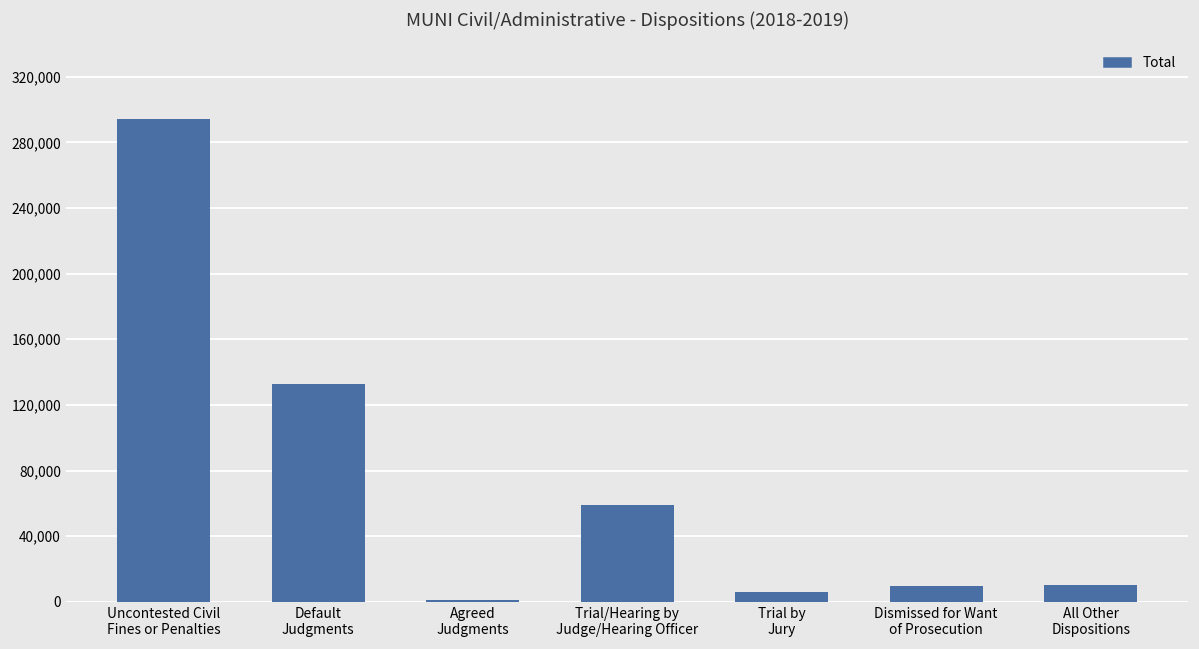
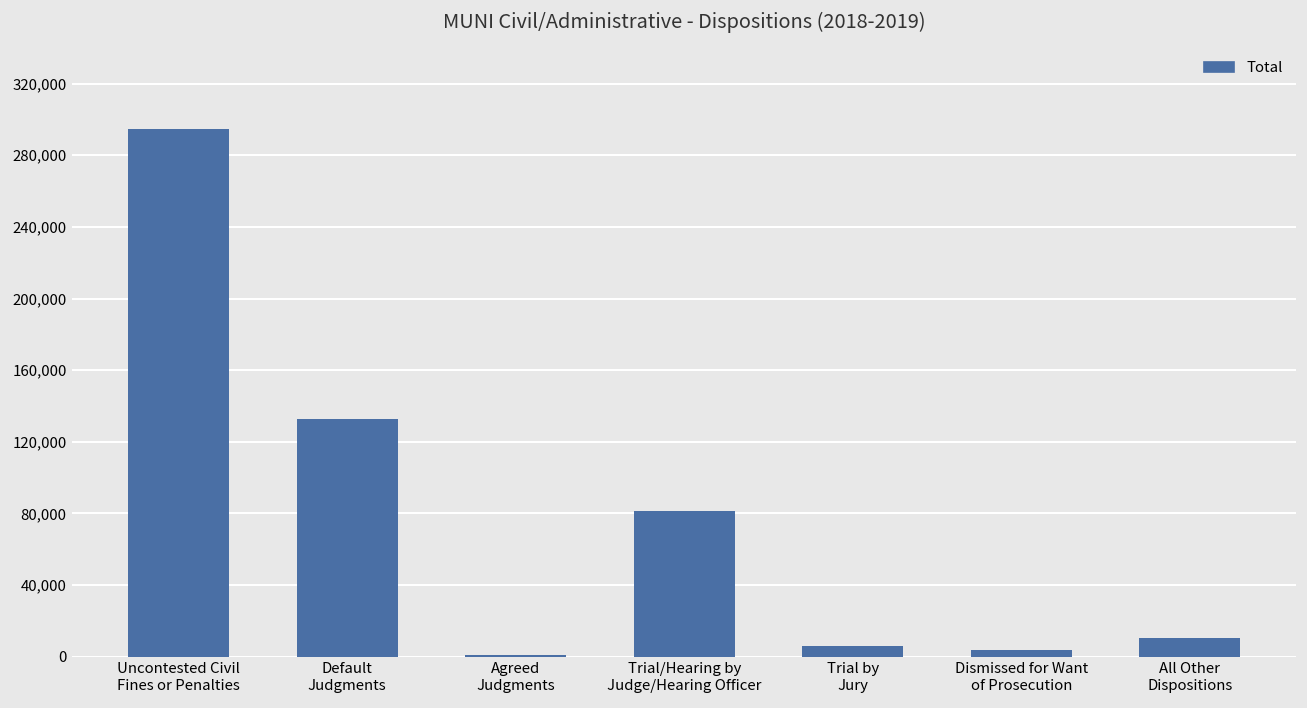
Trial/Hearing by Judge/Hearing Officer: 59,000 -> 81,000
Dismissed for Want of Prosecution: 10,000 -> 4,000
